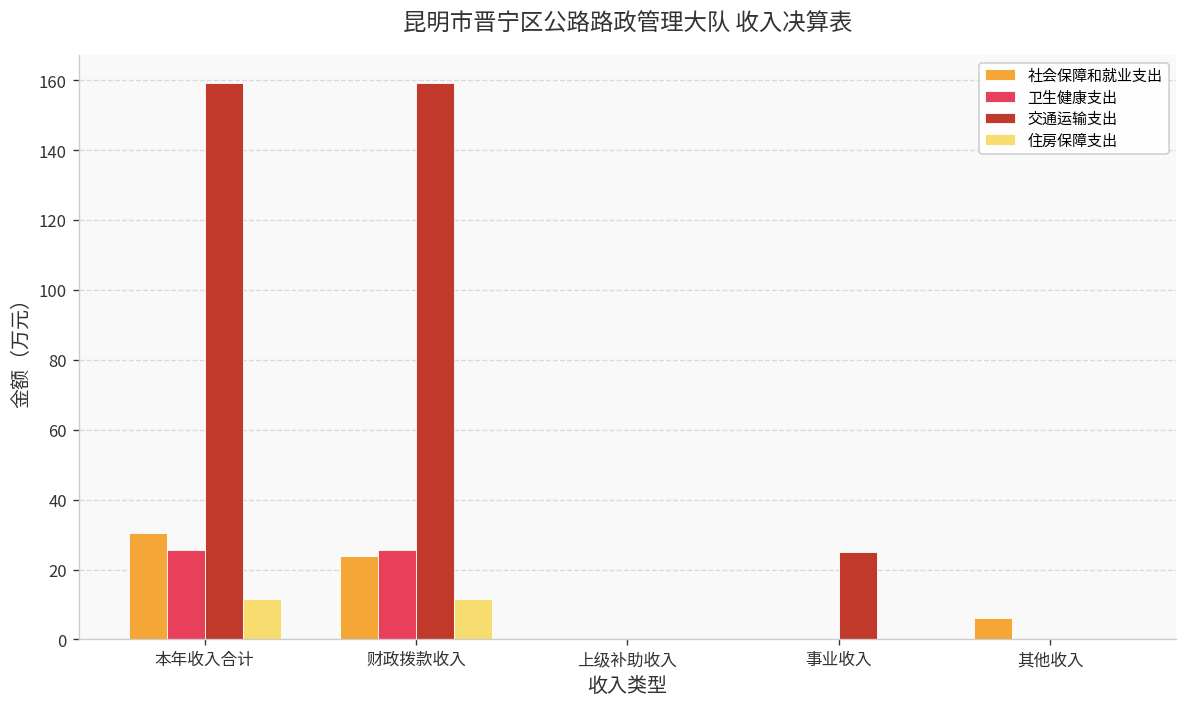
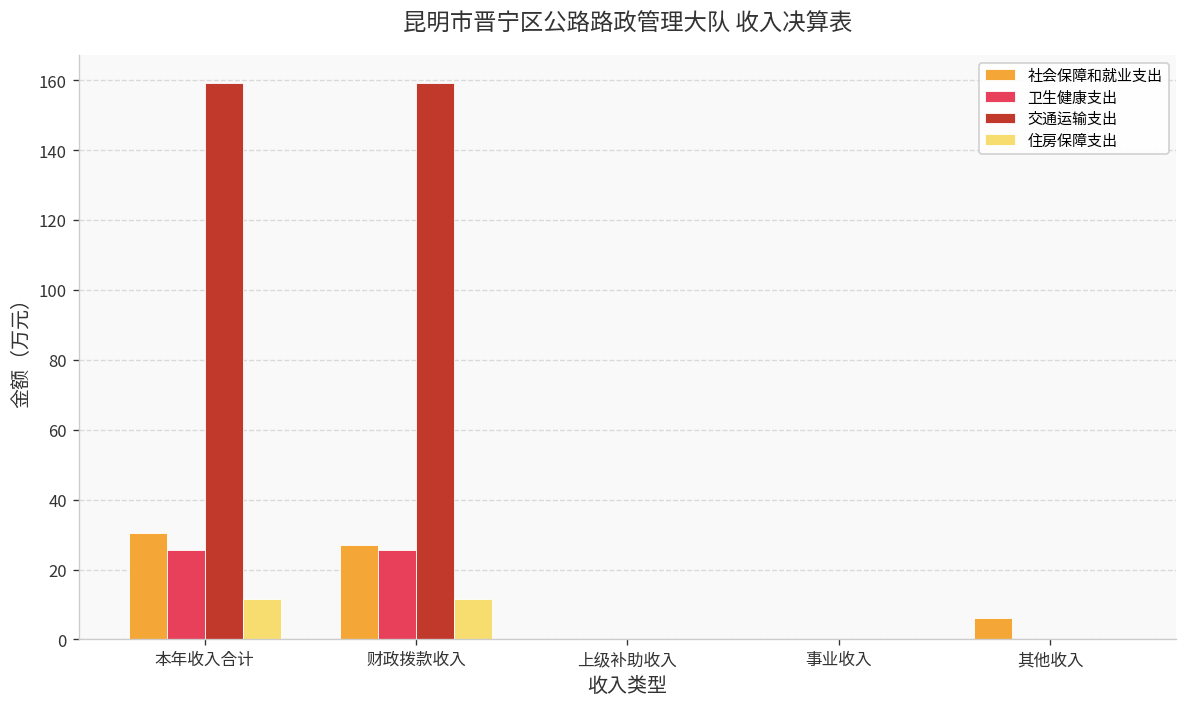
社会保障和就业支出, 财政拨款收入: 24 -> 27
交通运输支出, 事业收入: 25 -> 0
